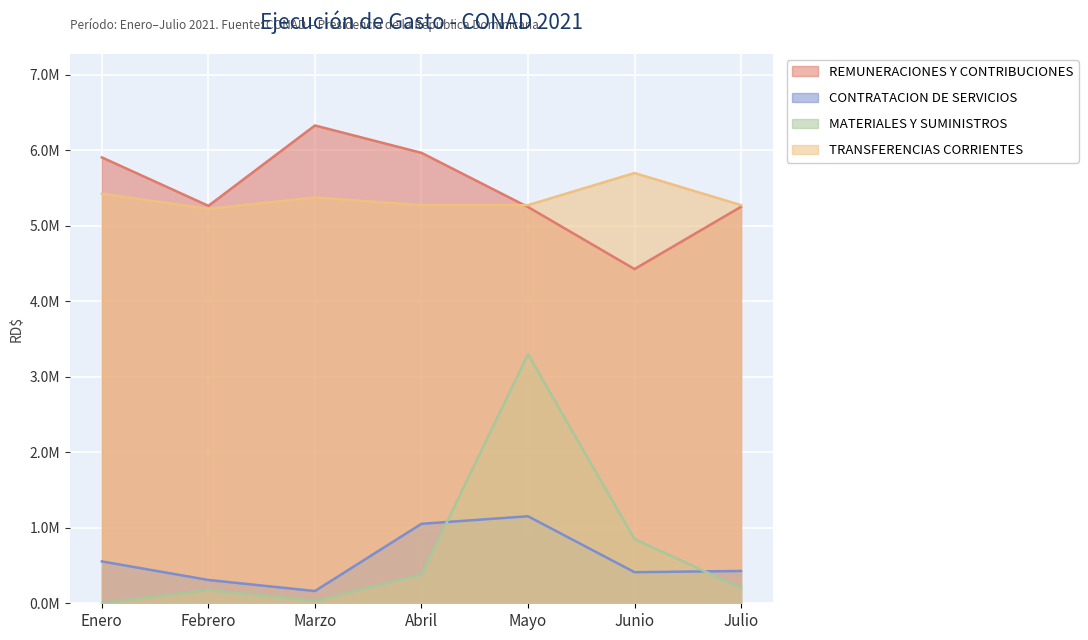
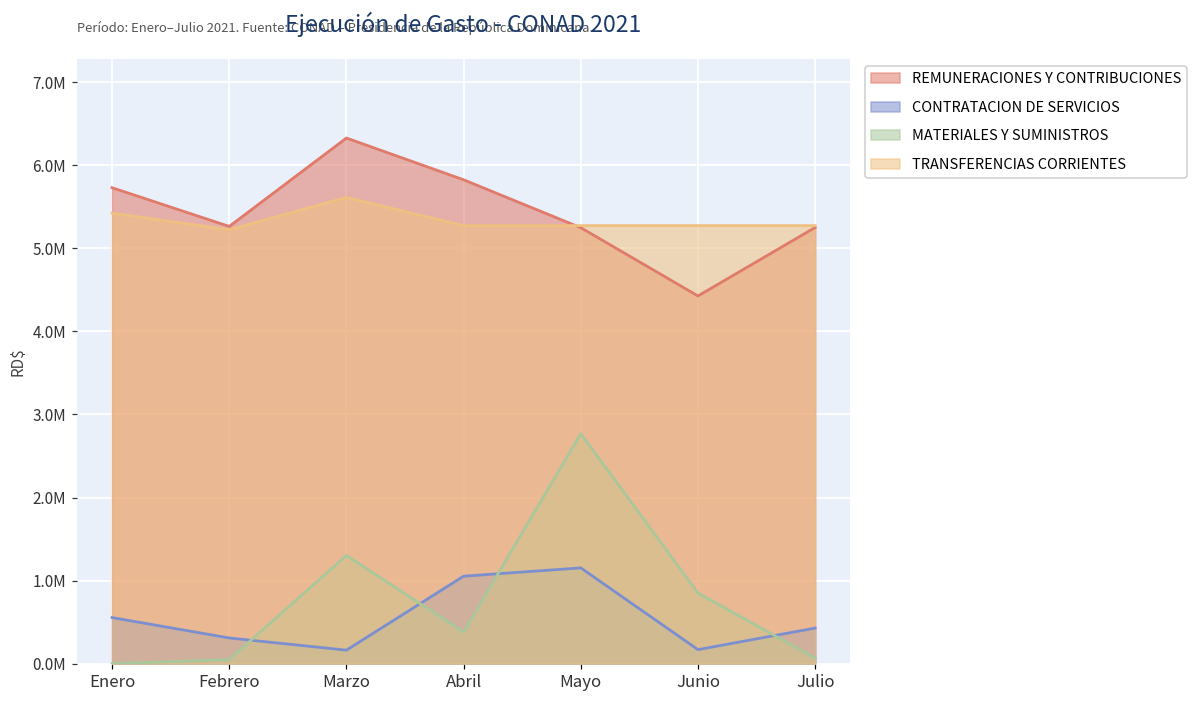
REMUNERACIONES Y CONTRIBUCIONES, Enero: 5900000 -> 5700000
MATERIALES Y SUMINISTROS, Febrero: 200000 -> 0
MATERIALES Y SUMINISTROS, Marzo: 0 -> 1300000
TRANSFERENCIAS CORRIENTES, Marzo: 5400000 -> 5600000
REMUNERACIONES Y CONTRIBUCIONES, Abril: 6000000 -> 5800000
MATERIALES Y SUMINISTROS, Mayo: 3300000 -> 2800000
CONTRATACION DE SERVICIOS, Junio: 400000 -> 200000
TRANSFERENCIAS CORRIENTES, Junio: 5700000 -> 5300000
MATERIALES Y SUMINISTROS, Julio: 200000 -> 100000
